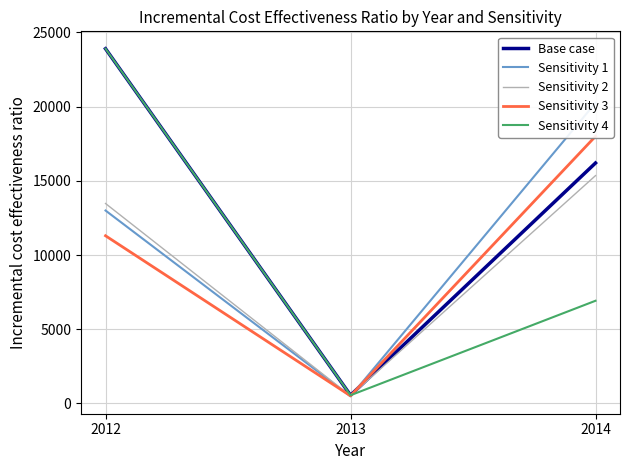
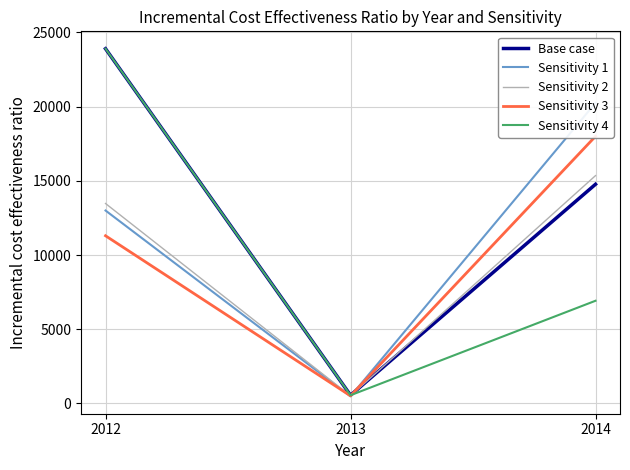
Base case, 2014: 16200 -> 14800
